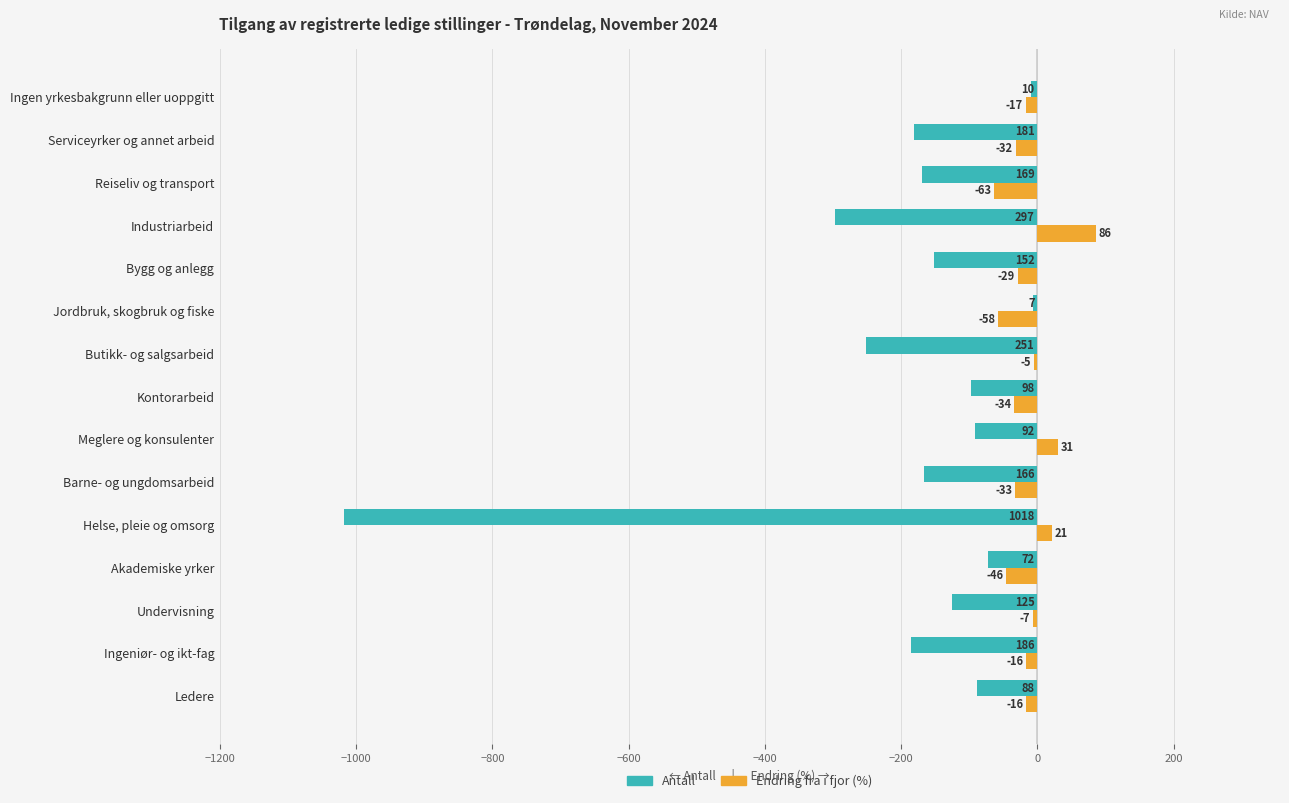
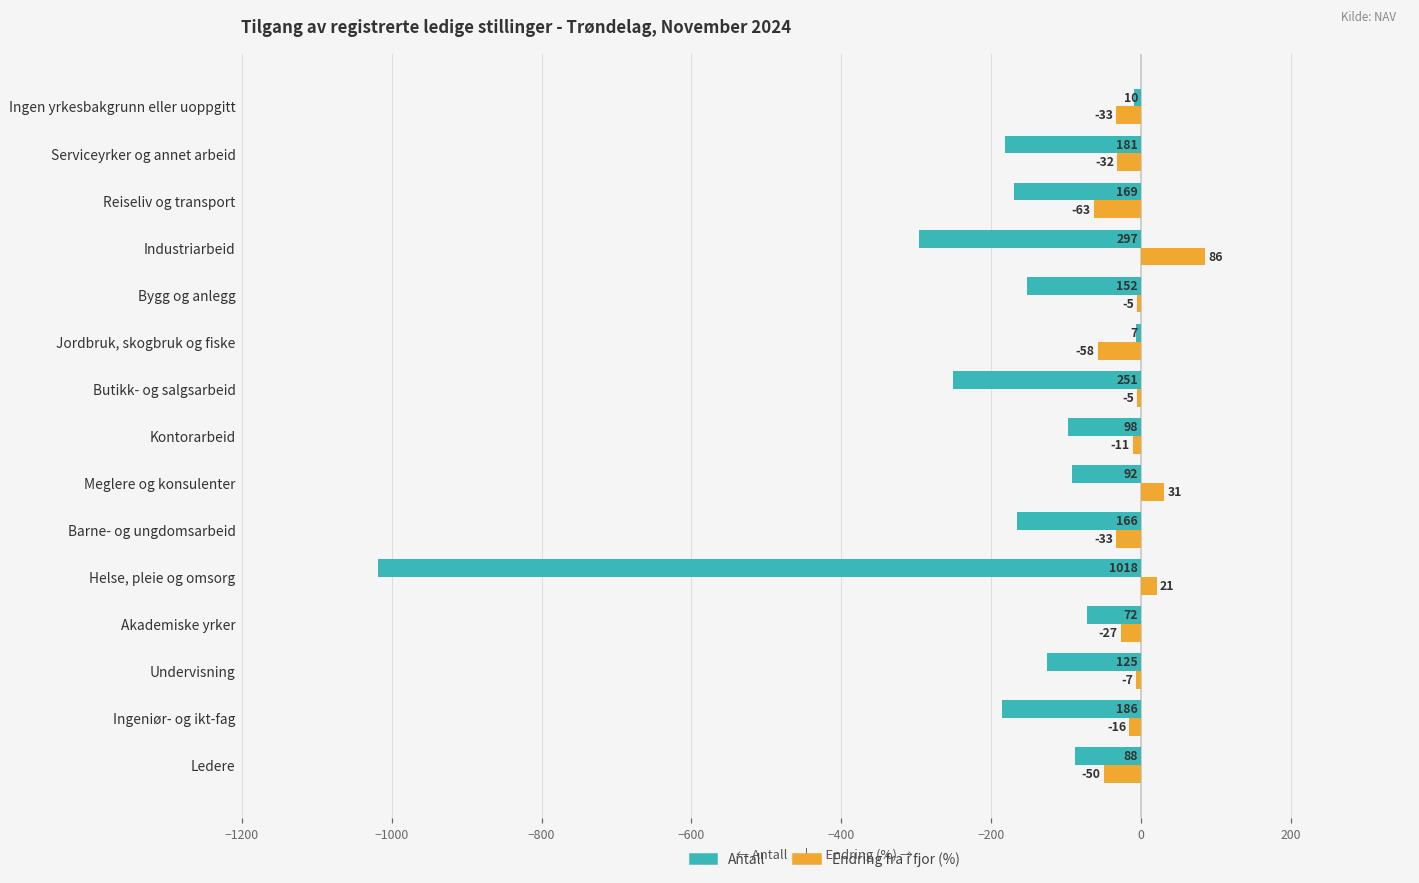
Endring fra i fjor (%), Ingen yrkesbakgrunn eller uoppgitt: -17 -> -33
Endring fra i fjor (%), Bygg og anlegg: -29 -> -5
Endring fra i fjor (%), Kontorarbeid: -34 -> -11
Endring fra i fjor (%), Akademiske yrker: -46 -> -27
Endring fra i fjor (%), Ledere: -16 -> -50
